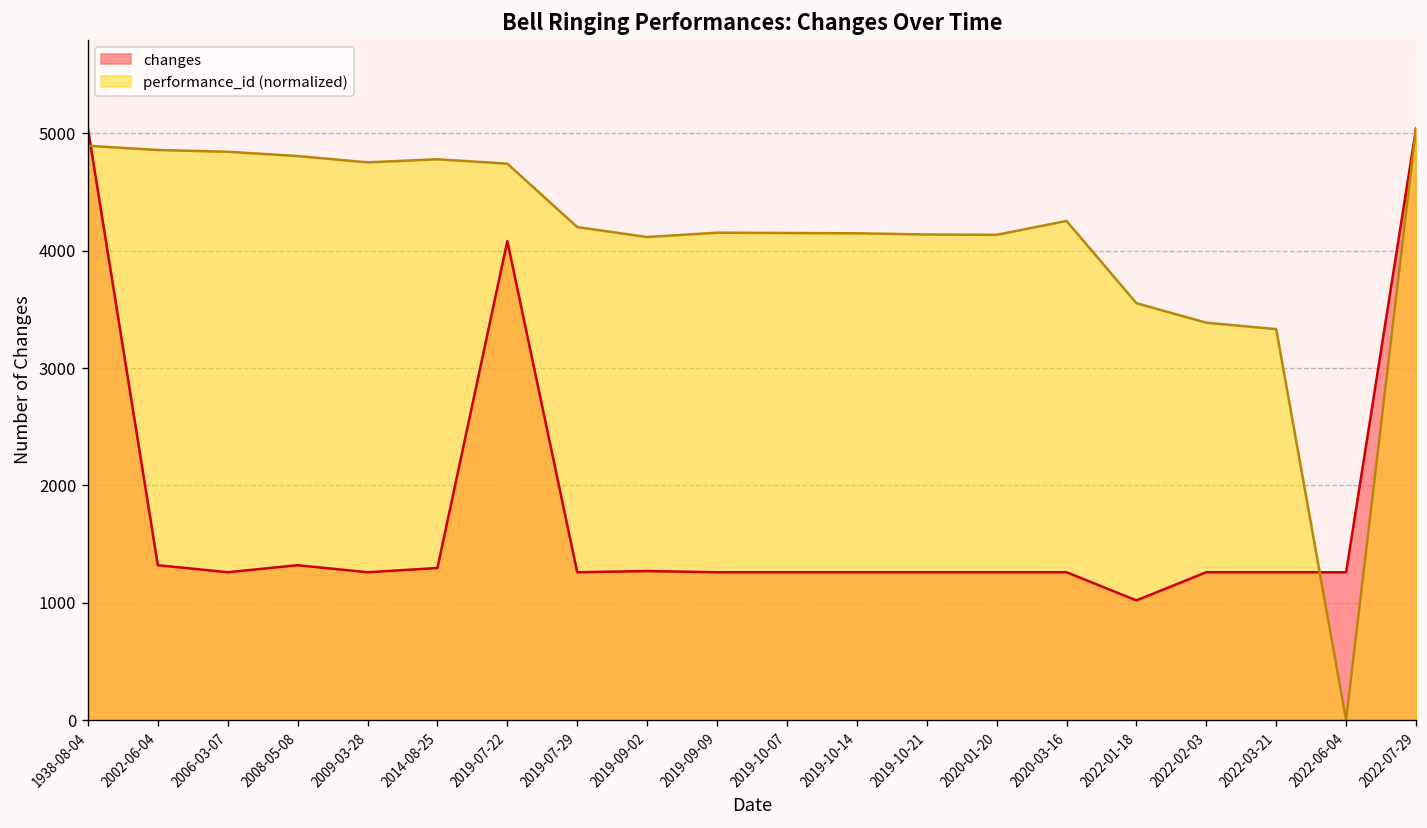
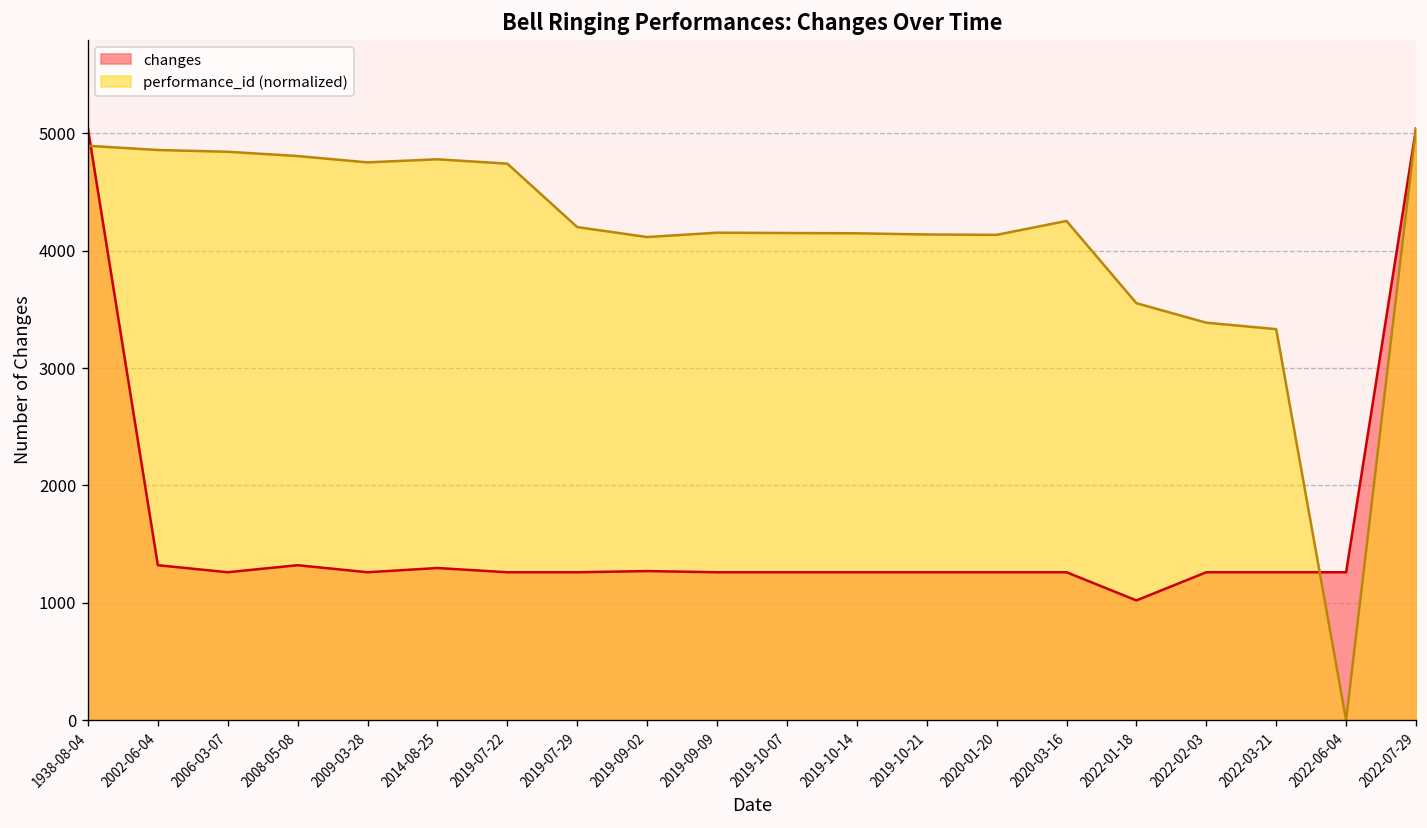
changes, 2019-07-22: 4100 -> 1300
